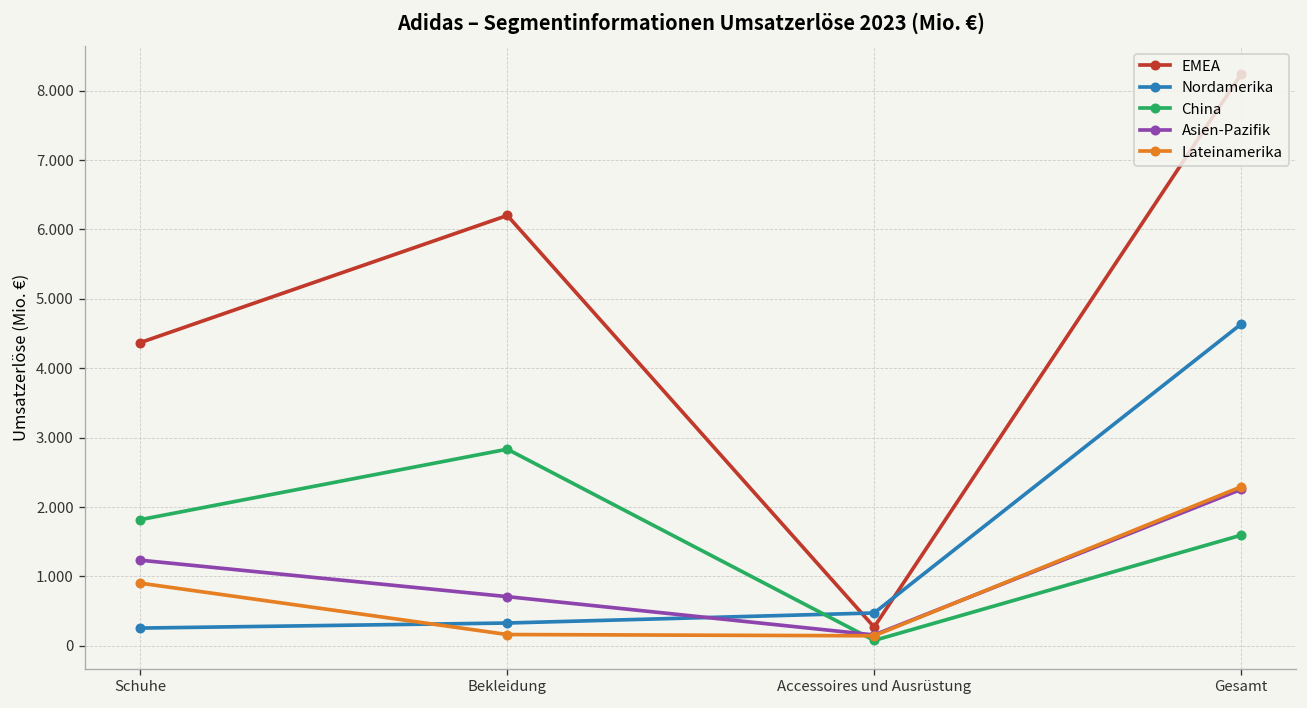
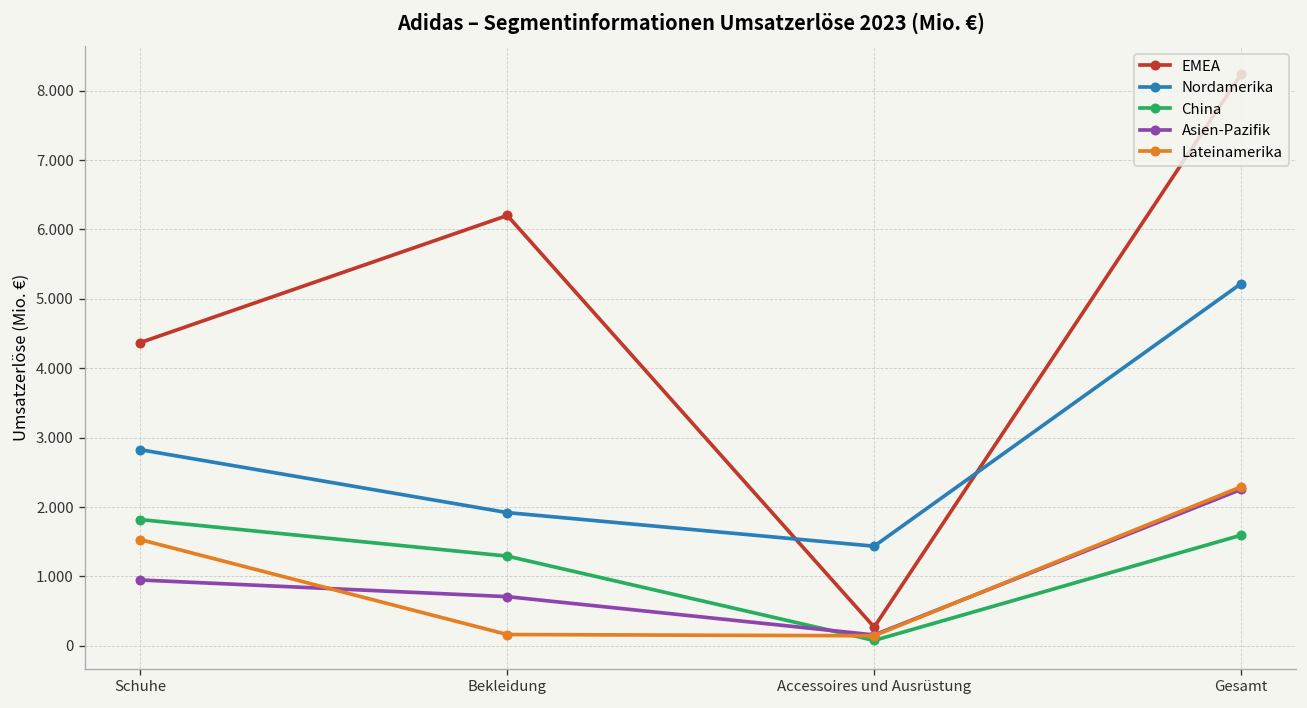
Nordamerika, Schuhe: 0.3 -> 2.8
Asien-Pazifik, Schuhe: 1.2 -> 0.9
Lateinamerika, Schuhe: 0.9 -> 1.5
Nordamerika, Bekleidung: 0.3 -> 1.9
China, Bekleidung: 2.8 -> 1.3
Nordamerika, Accessoires und Ausrüstung: 0.5 -> 1.4
Nordamerika, Gesamt: 4.6 -> 5.2
